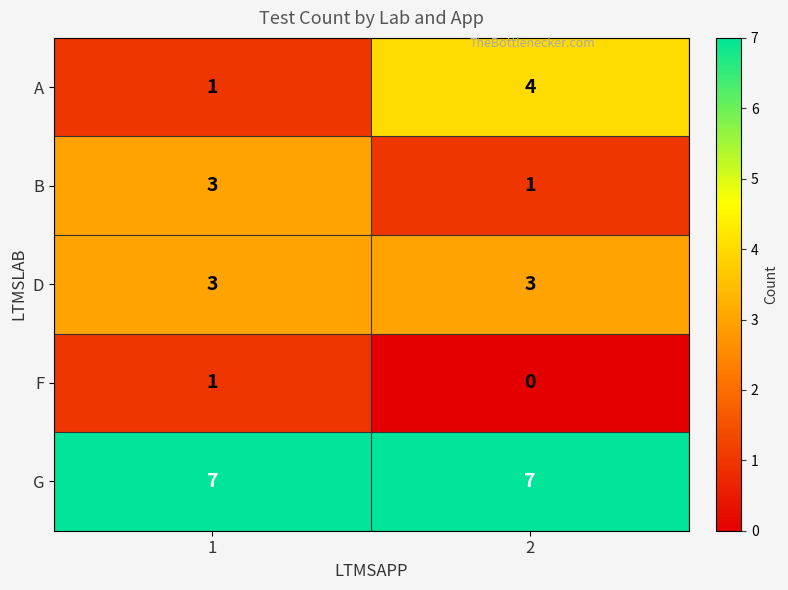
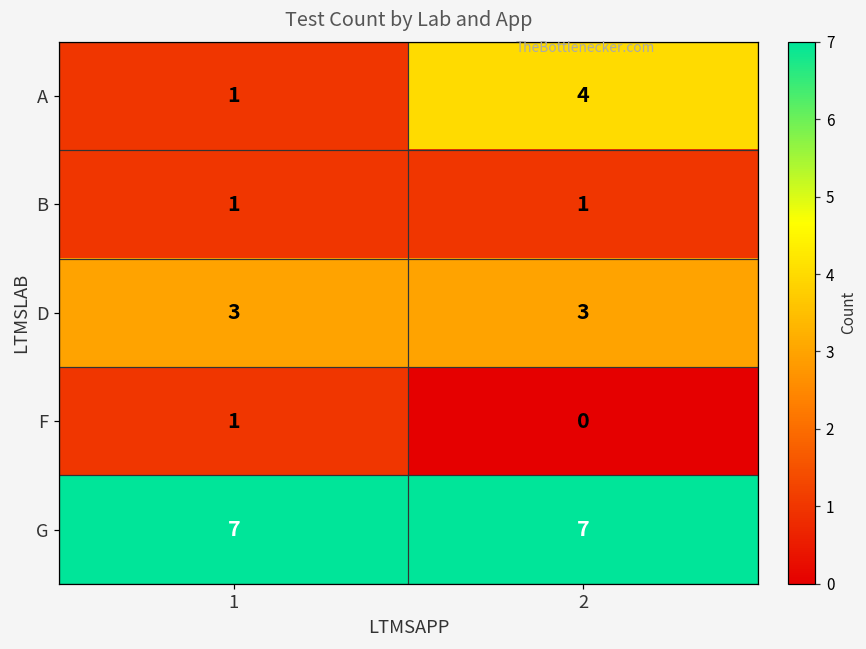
B, 1: 3 -> 1
